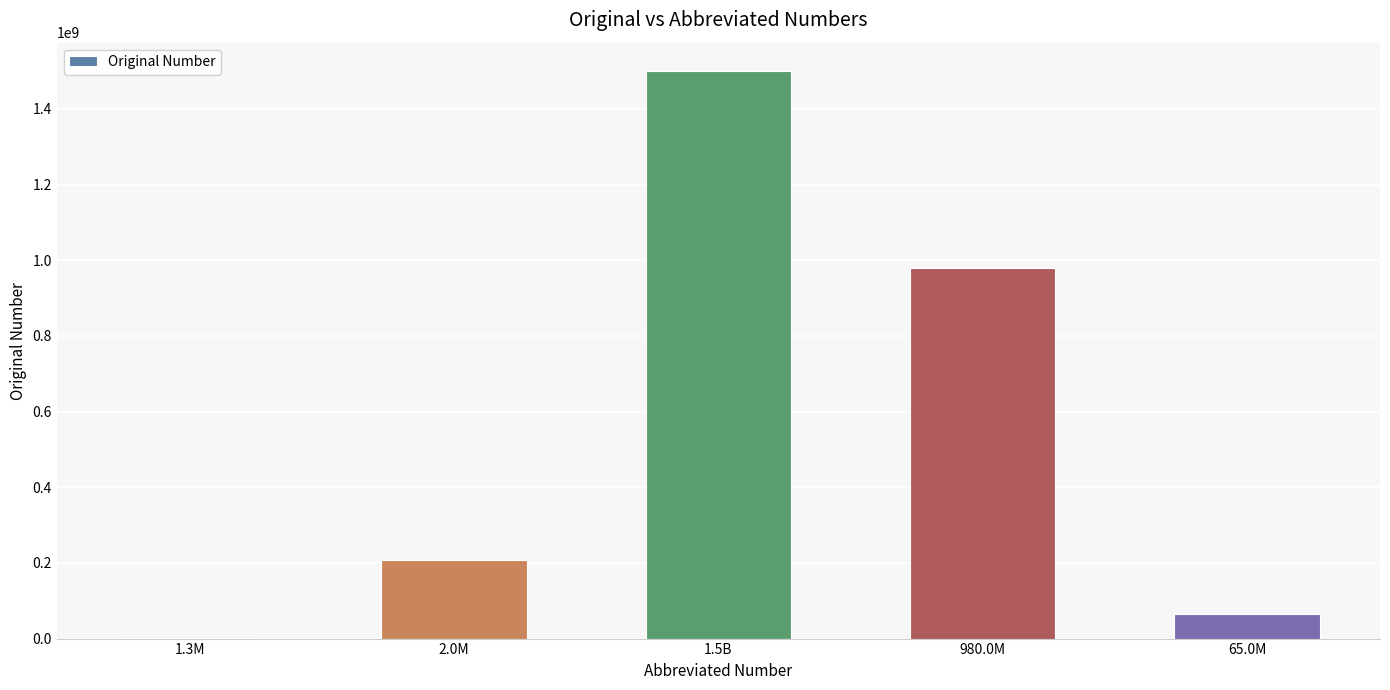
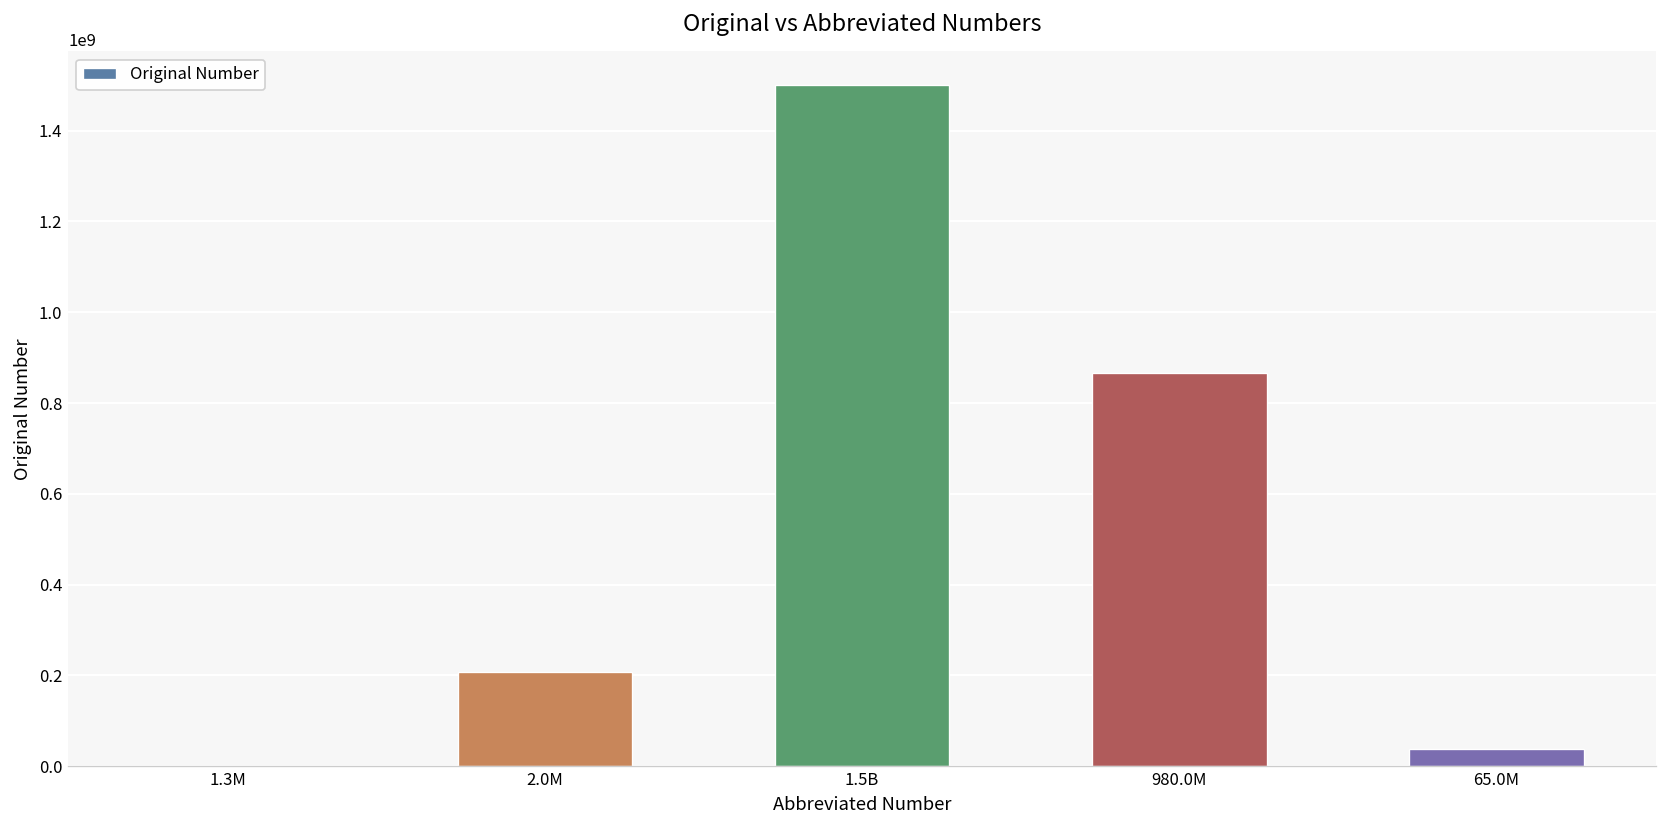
980.0M: 980000000 -> 870000000
65.0M: 70000000 -> 40000000
